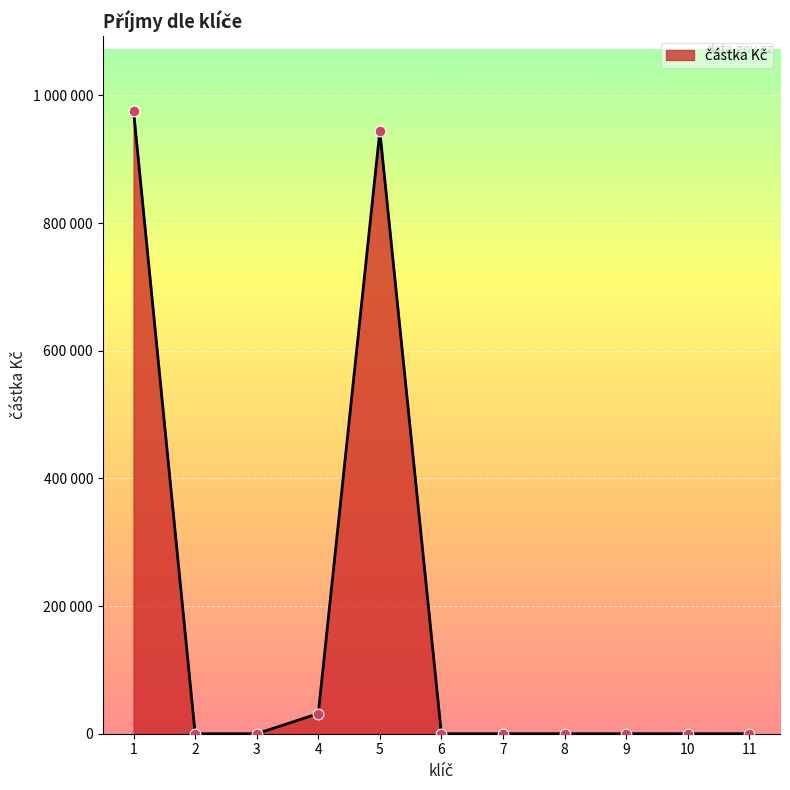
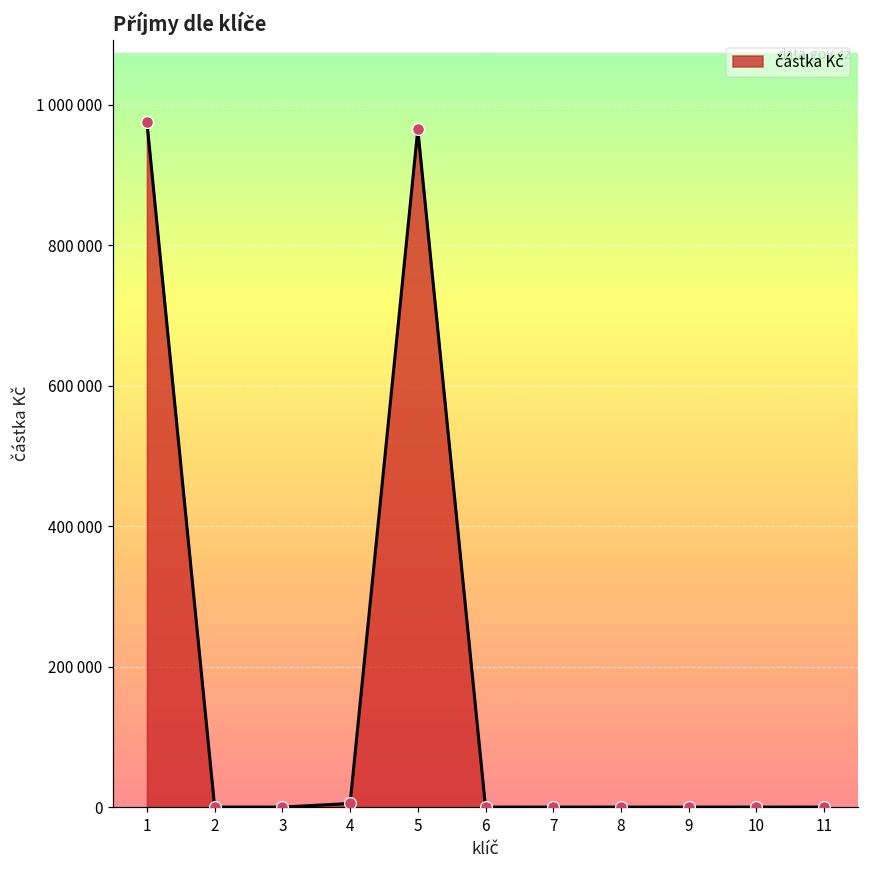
4: 30000 -> 10000
5: 940000 -> 970000
